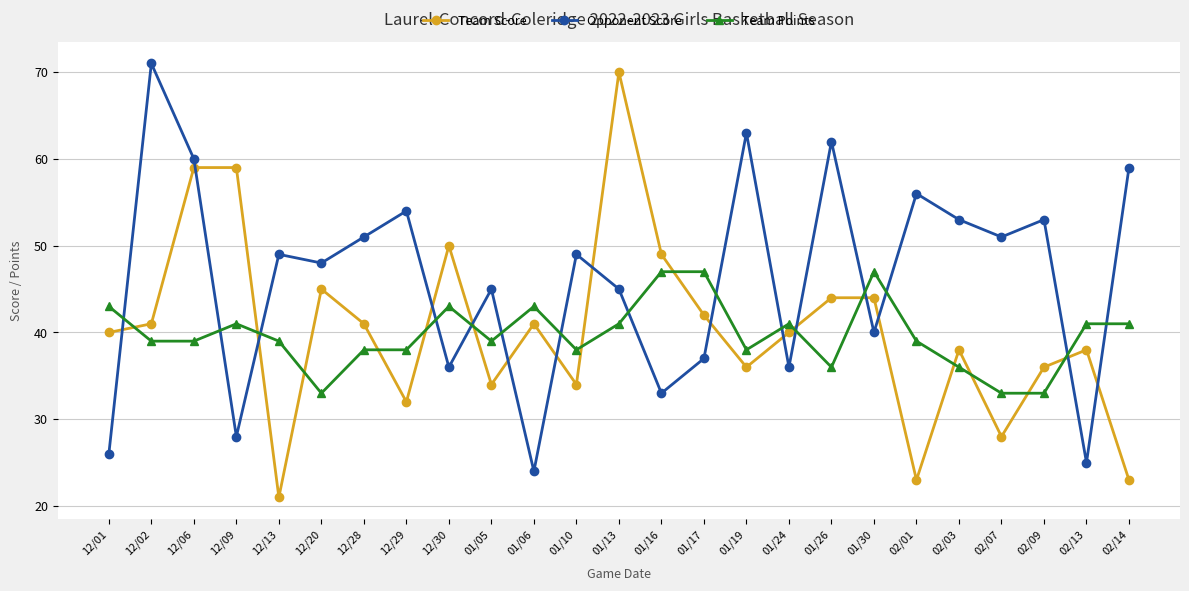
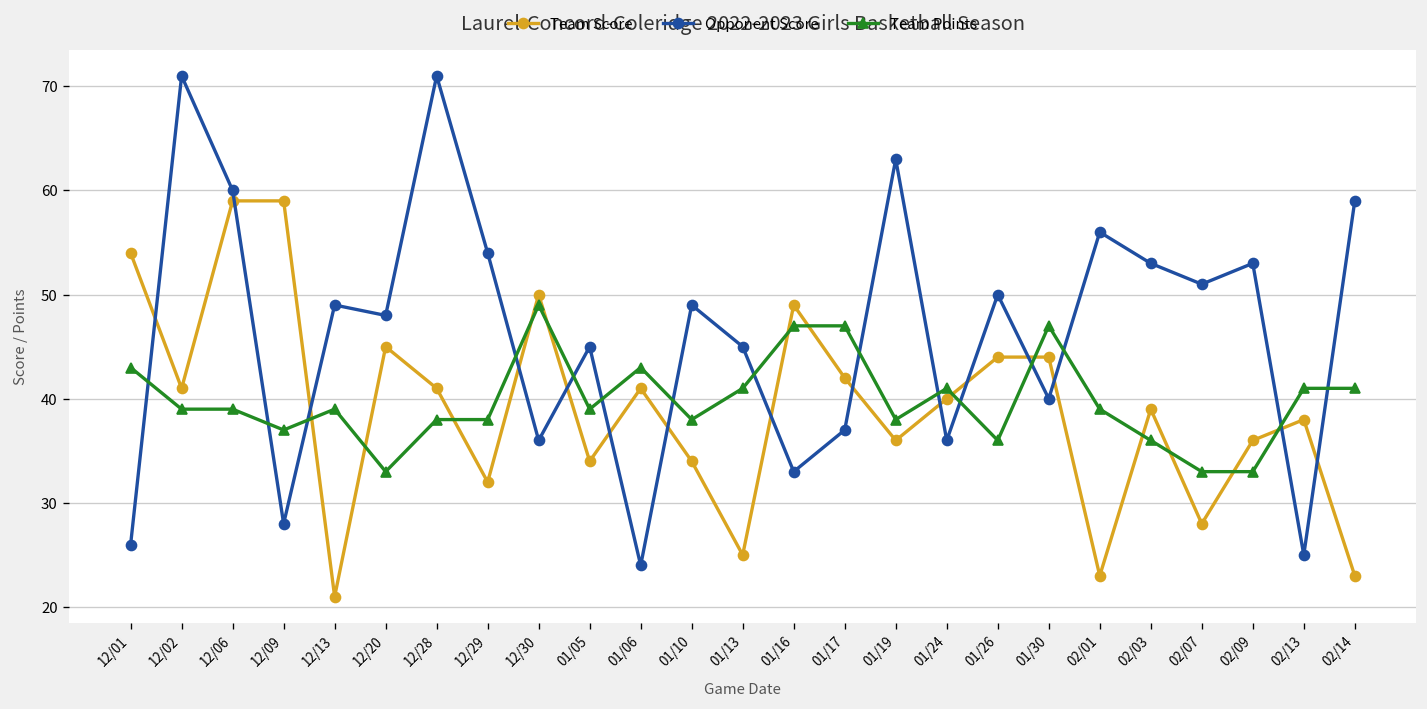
Team Score, 12/01: 40 -> 54
Team Points, 12/09: 41 -> 37
Opponent Score, 12/28: 51 -> 71
Team Points, 12/30: 43 -> 49
Team Score, 01/13: 70 -> 25
Opponent Score, 01/26: 62 -> 50
Team Score, 02/03: 38 -> 39
